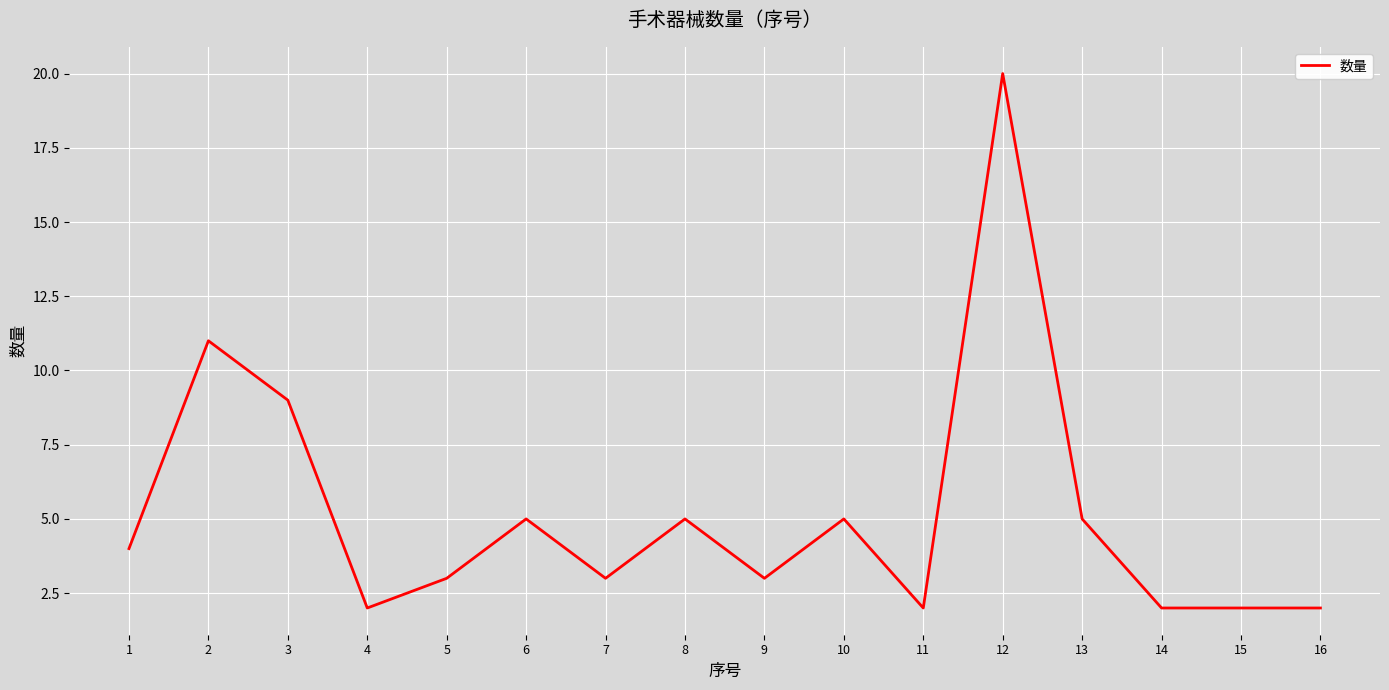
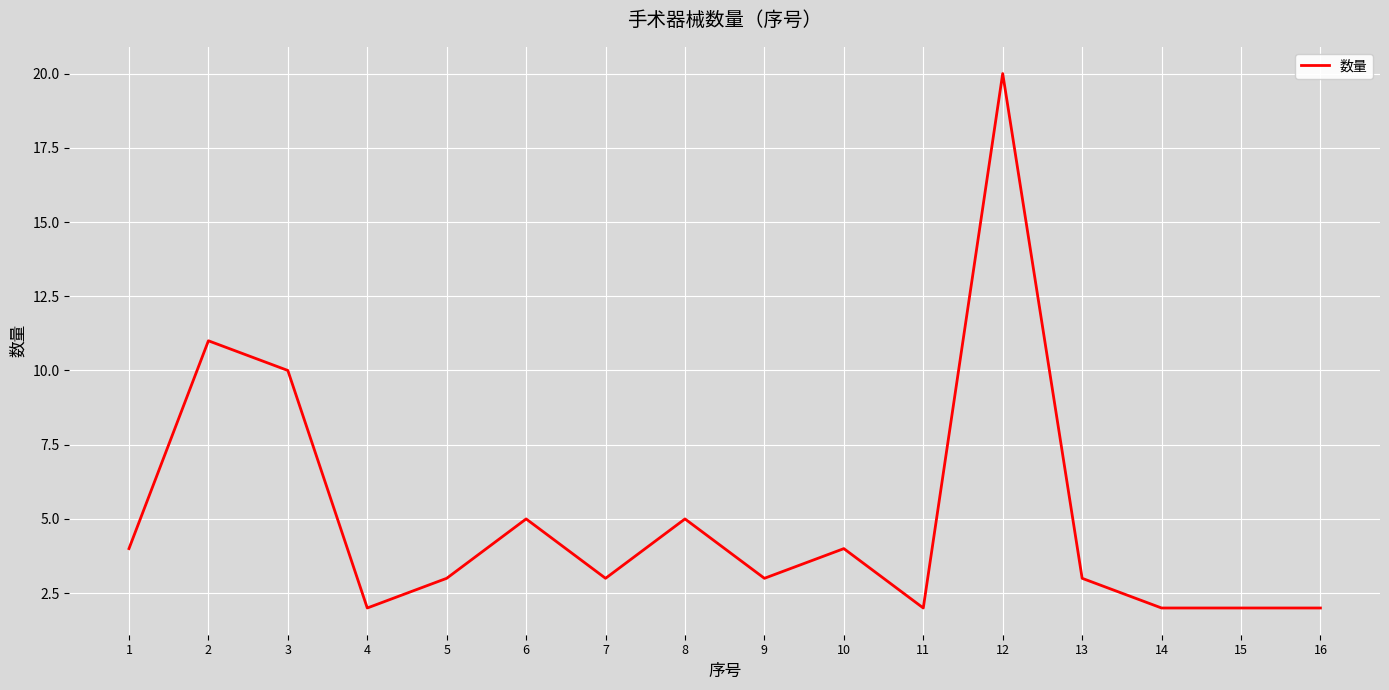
3: 9 -> 10
10: 5 -> 4
13: 5 -> 3
